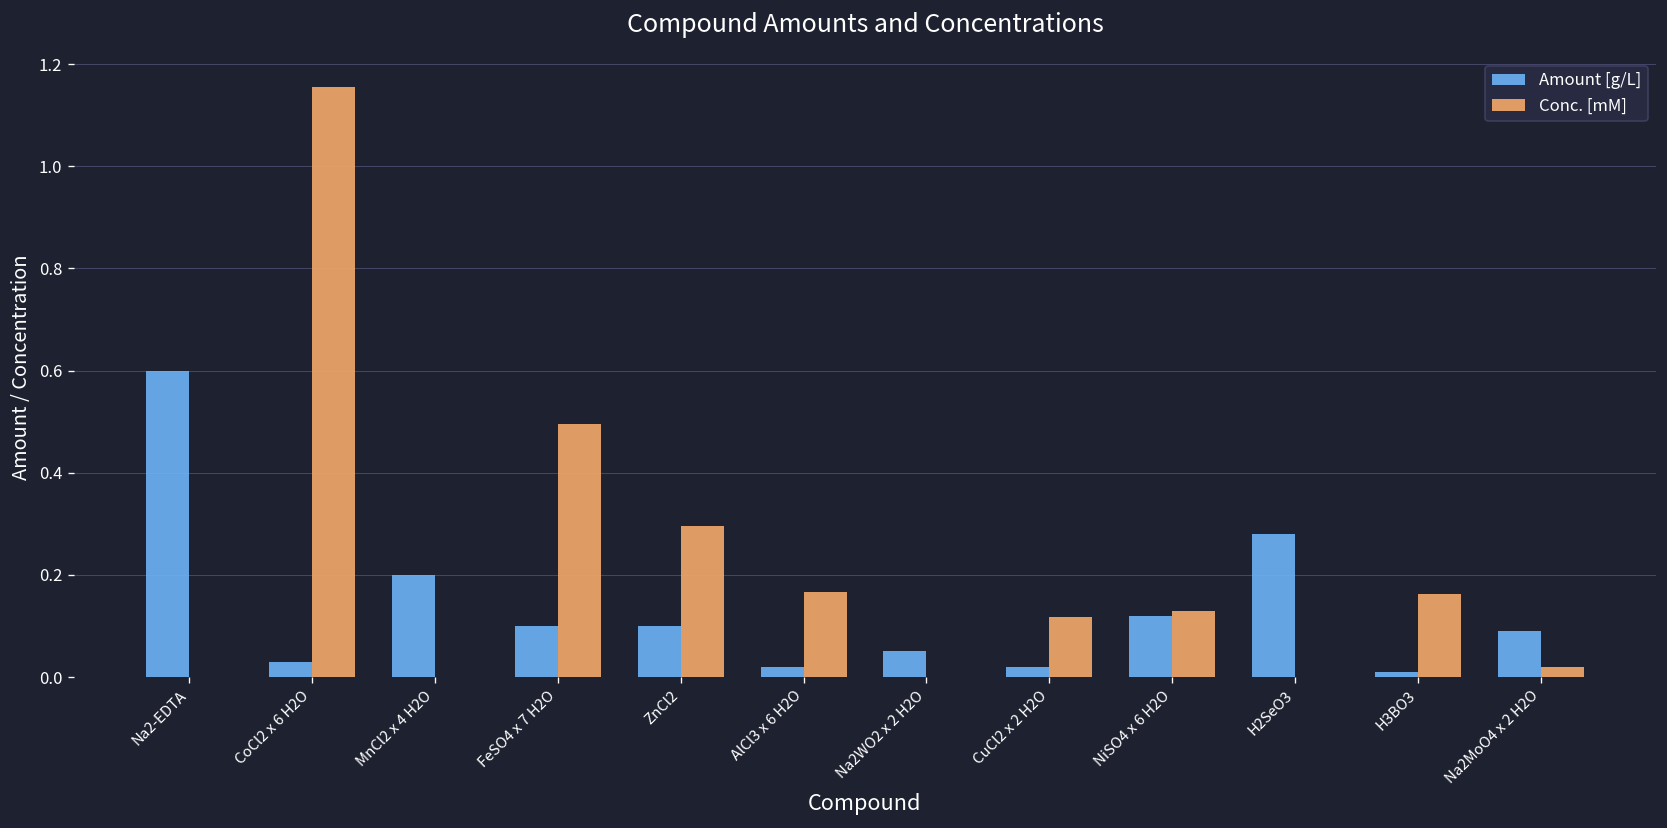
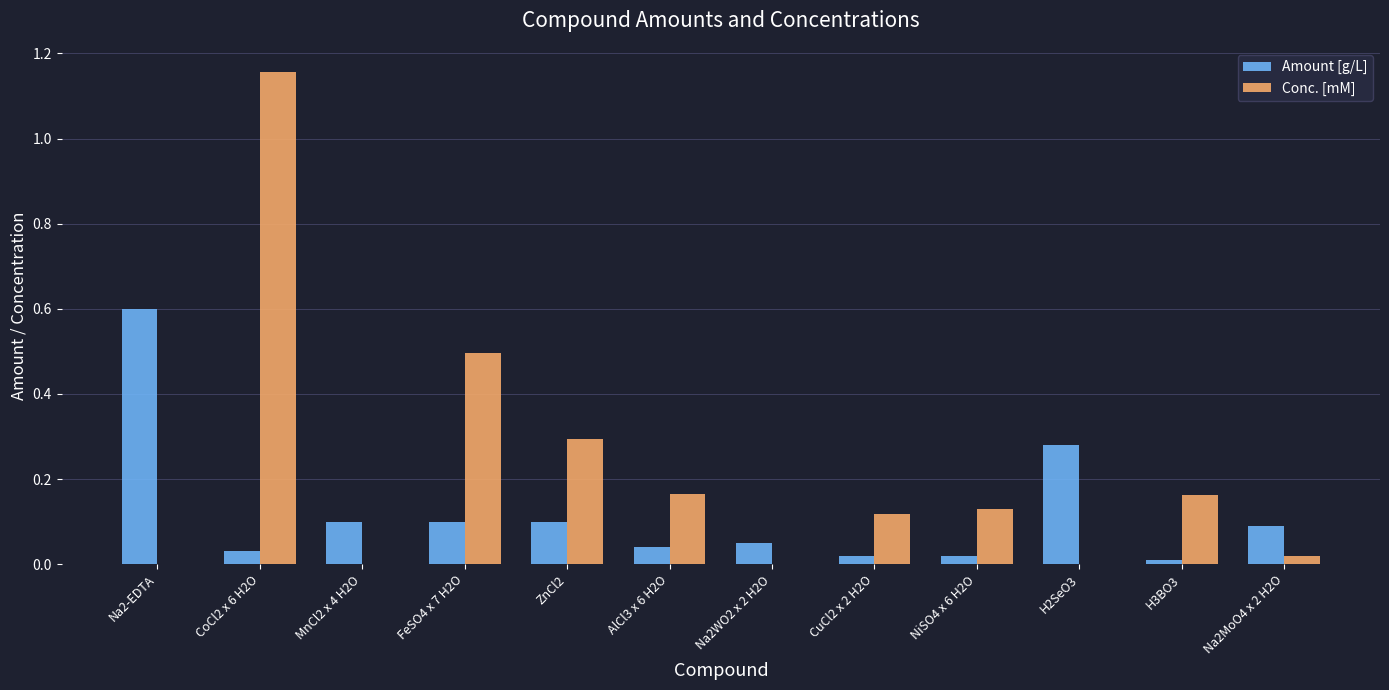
Amount [g/L], MnCl2 x 4 H2O: 0.2 -> 0.1
Amount [g/L], AlCl3 x 6 H2O: 0.02 -> 0.04
Amount [g/L], NiSO4 x 6 H2O: 0.12 -> 0.02
